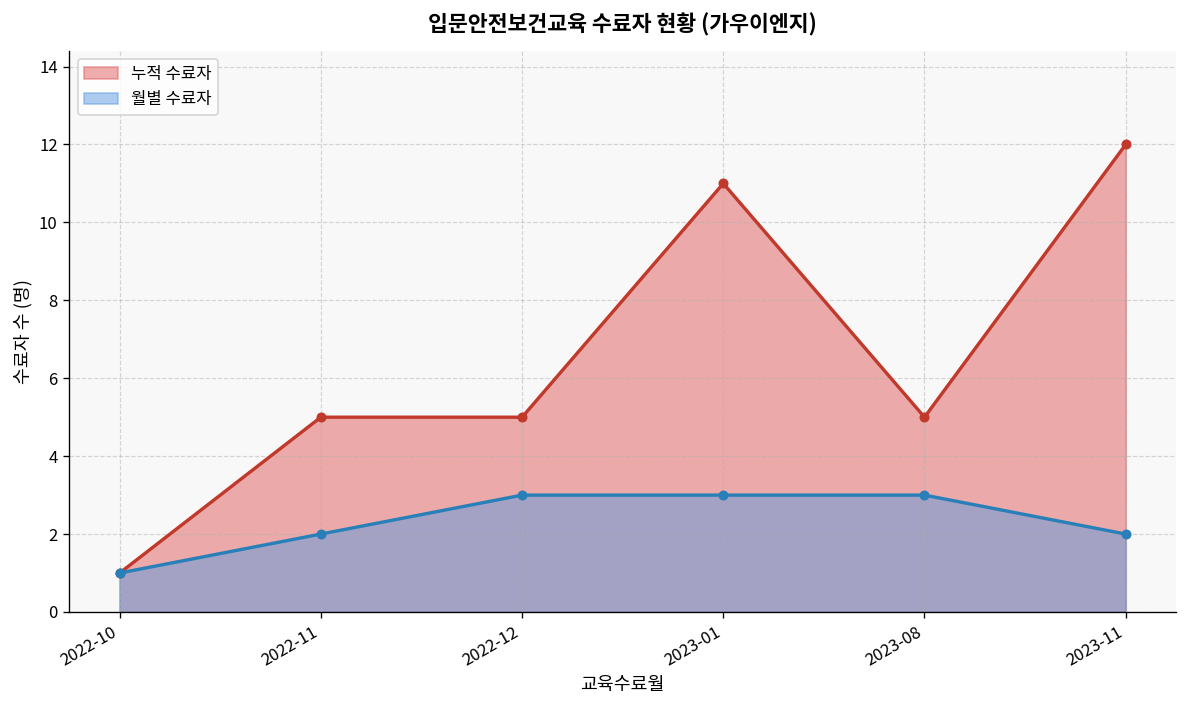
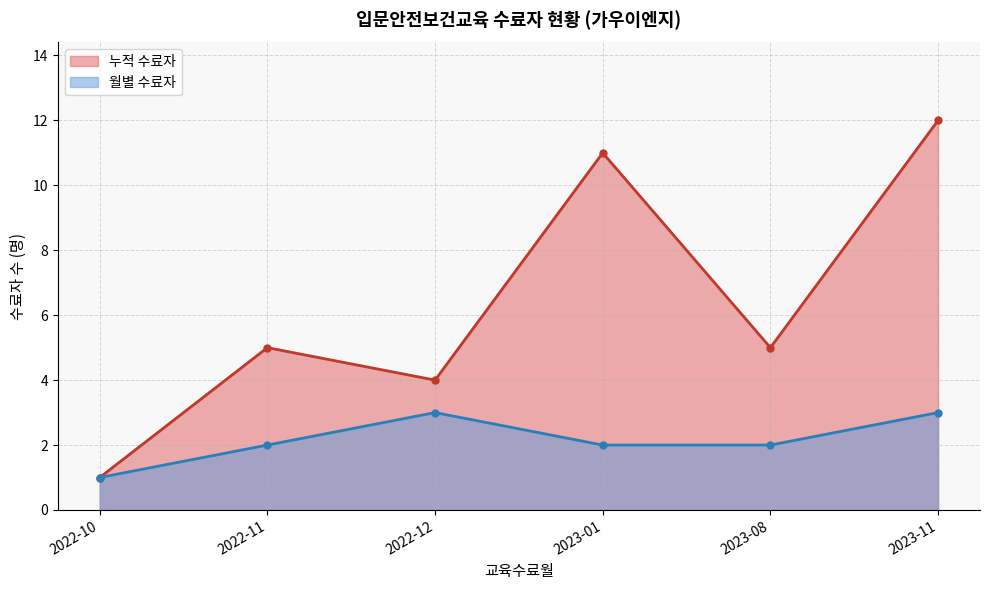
누적 수료자, 2022-12: 5 -> 4
월별 수료자, 2023-01: 3 -> 2
월별 수료자, 2023-08: 3 -> 2
월별 수료자, 2023-11: 2 -> 3
